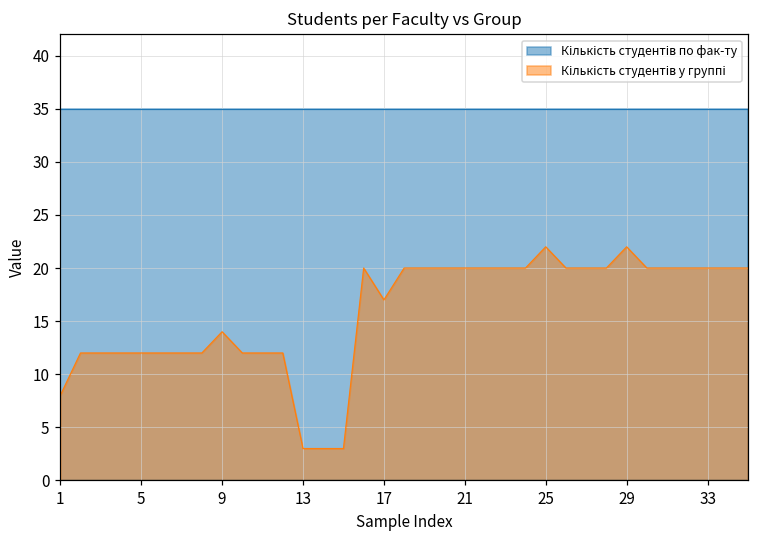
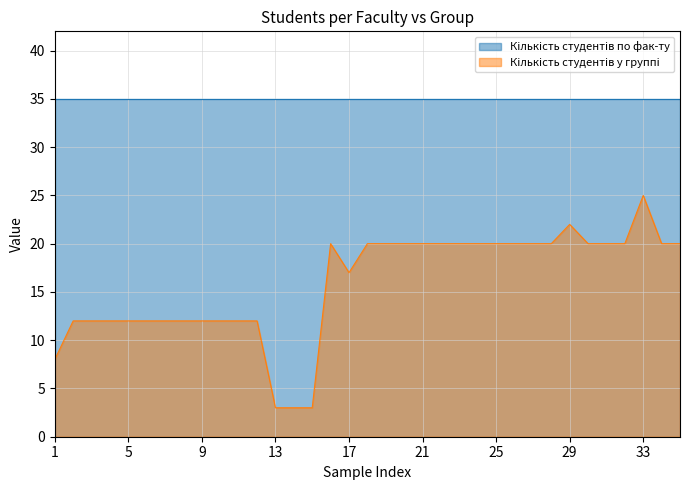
Кількість студентів у группі, 9: 14 -> 12
Кількість студентів у группі, 25: 22 -> 20
Кількість студентів у группі, 33: 20 -> 25
